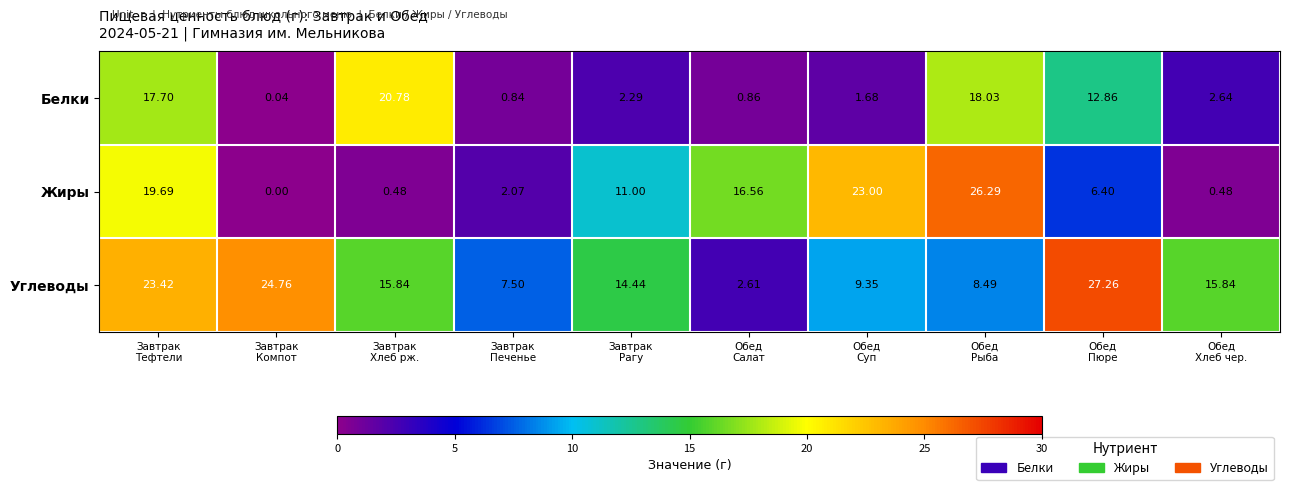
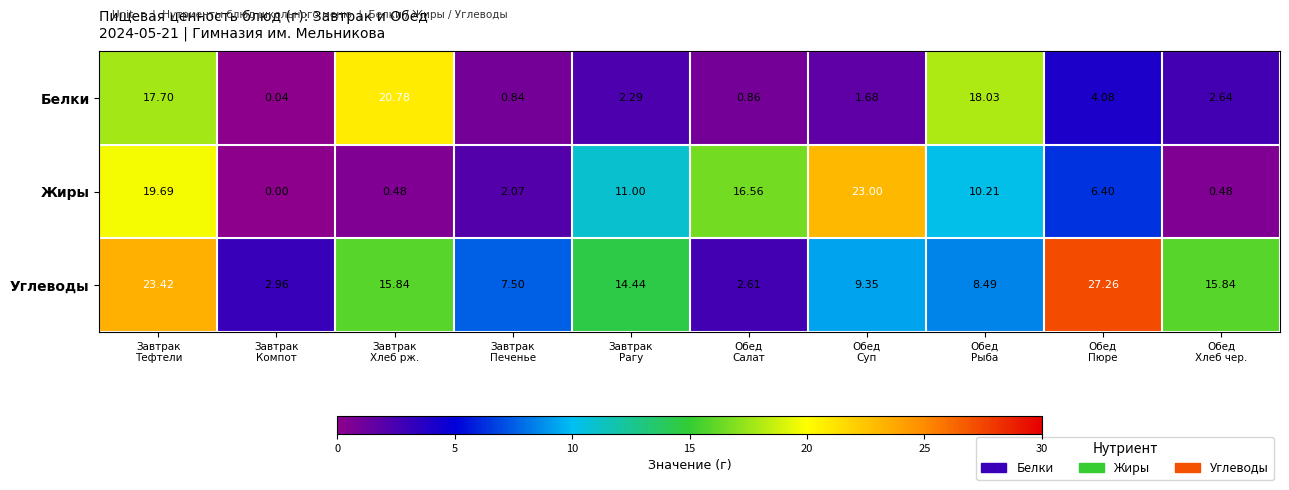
Белки, Обед Пюре: 12.86 -> 4.08
Жиры, Обед Рыба: 26.29 -> 10.21
Углеводы, Завтрак Компот: 24.76 -> 2.96
